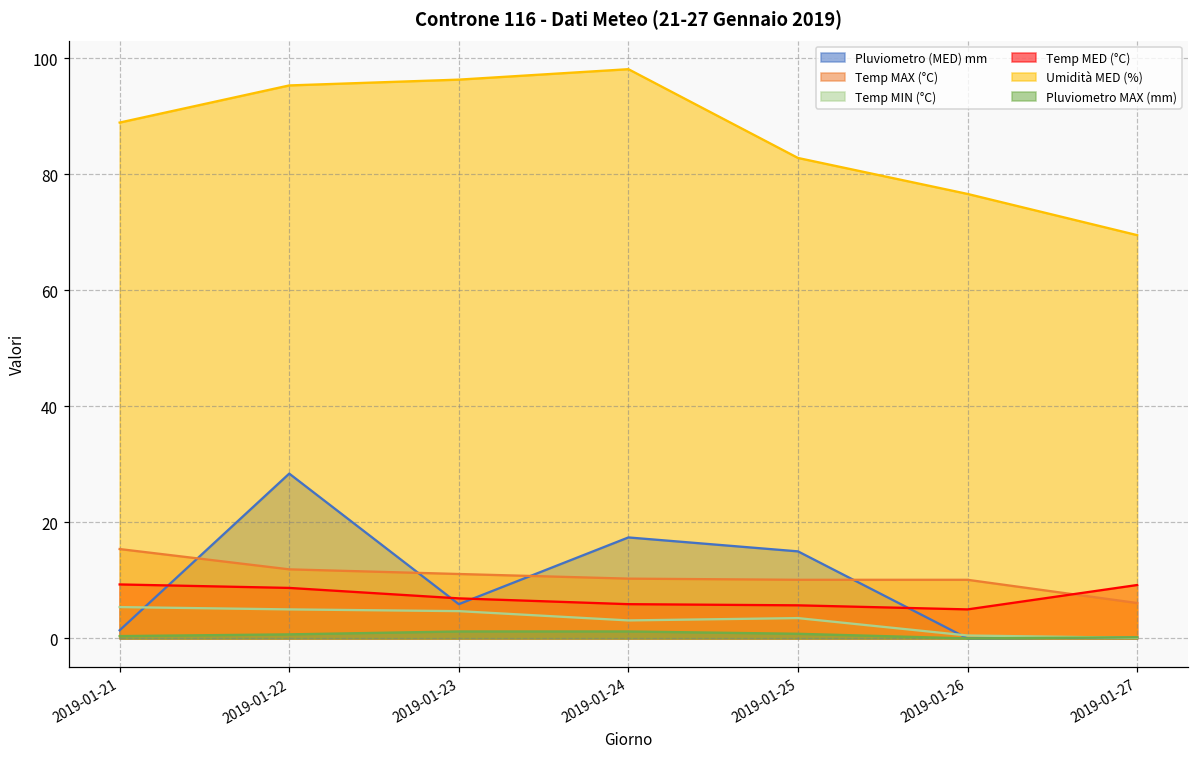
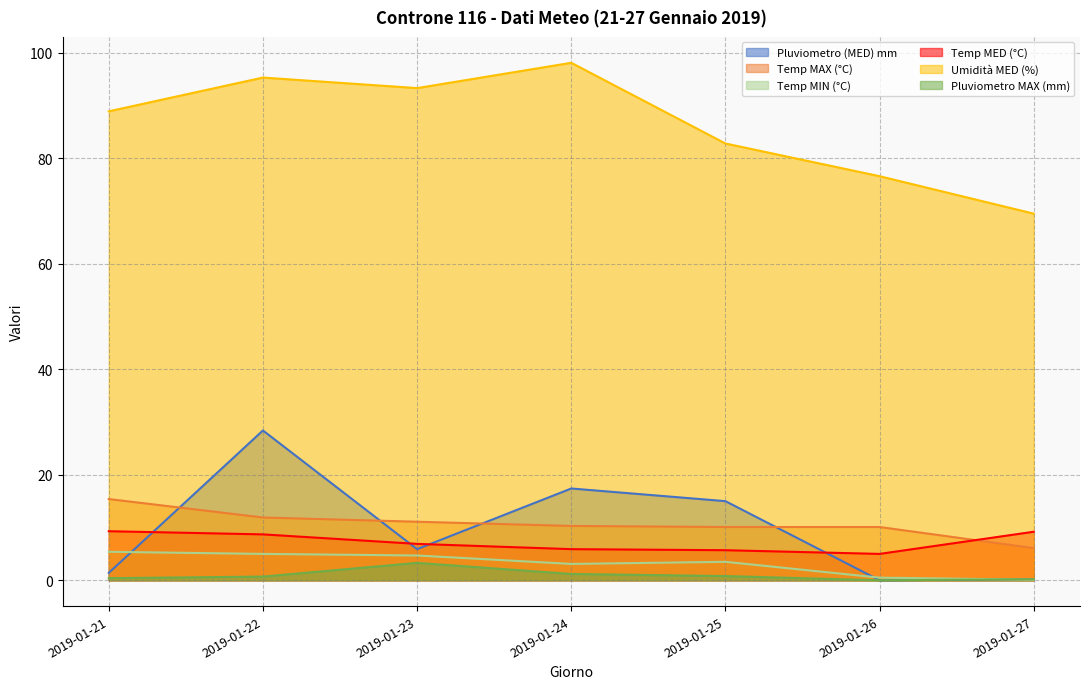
Umidità MED (%), 2019-01-23: 96 -> 93
Pluviometro MAX (mm), 2019-01-23: 1 -> 3
